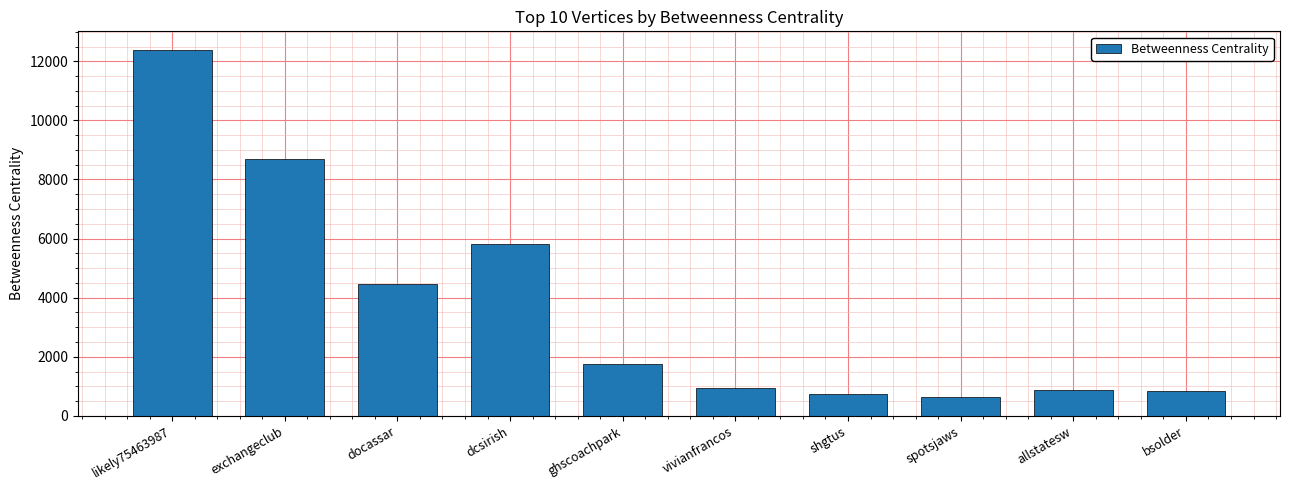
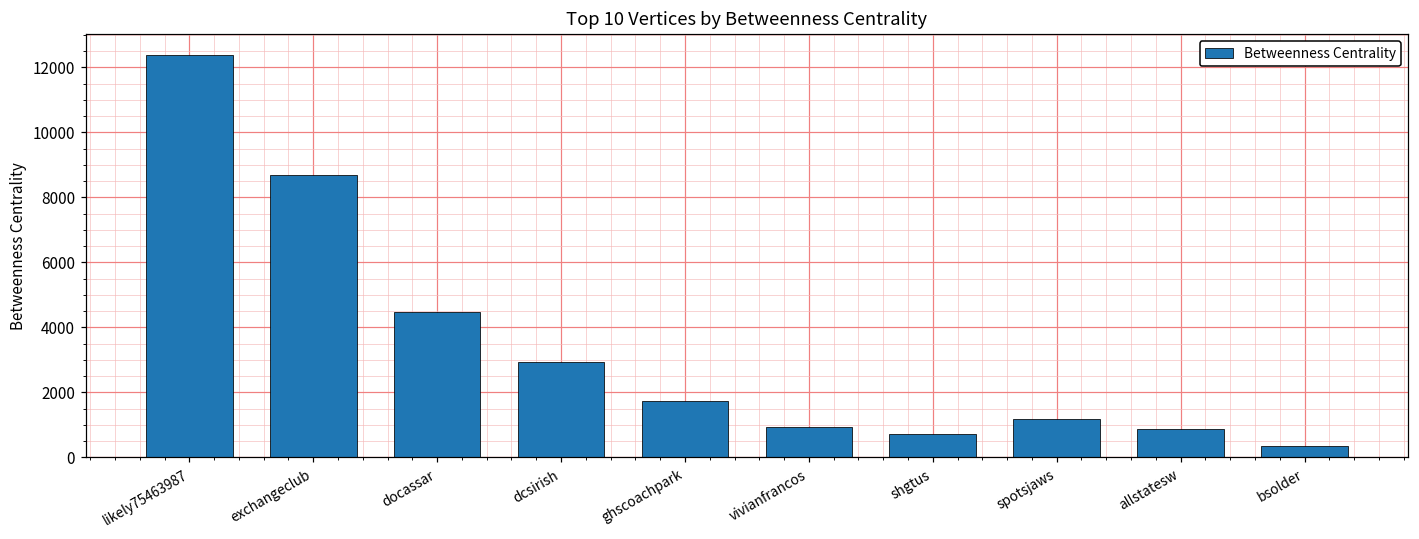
dcsirish: 5800 -> 2900
spotsjaws: 700 -> 1200
bsolder: 800 -> 400
